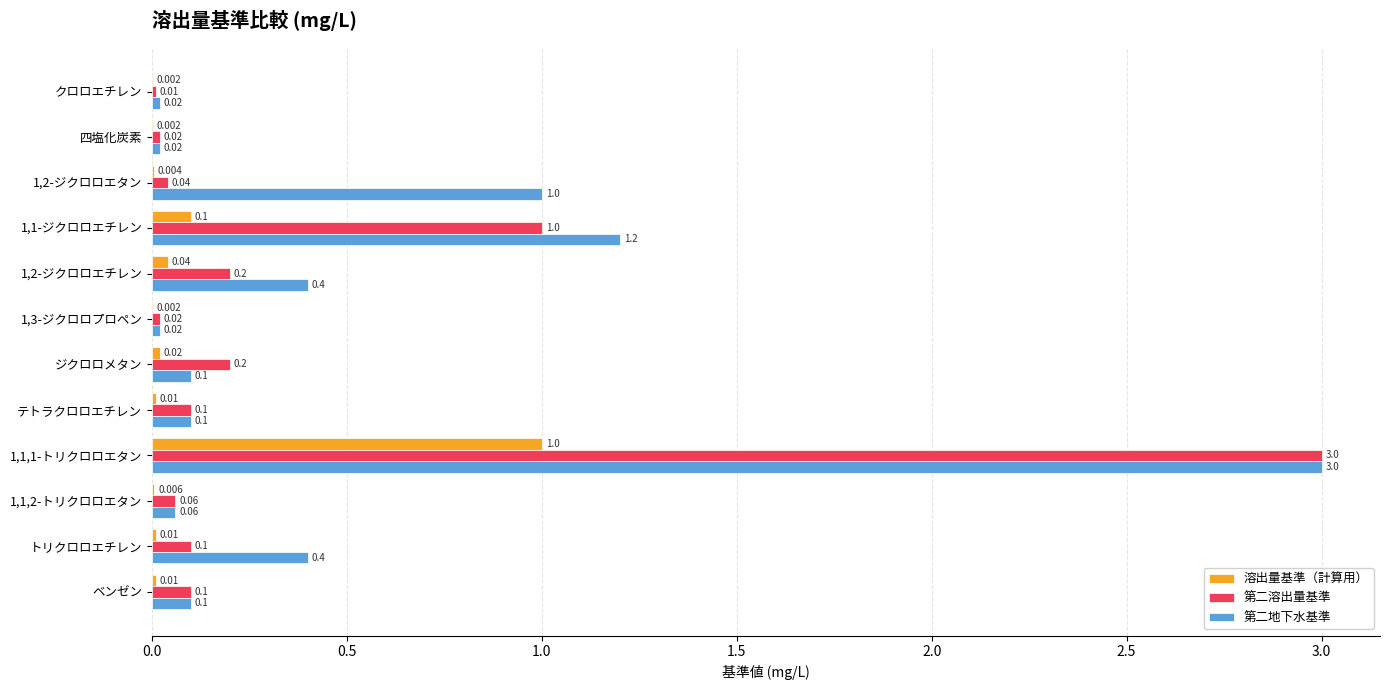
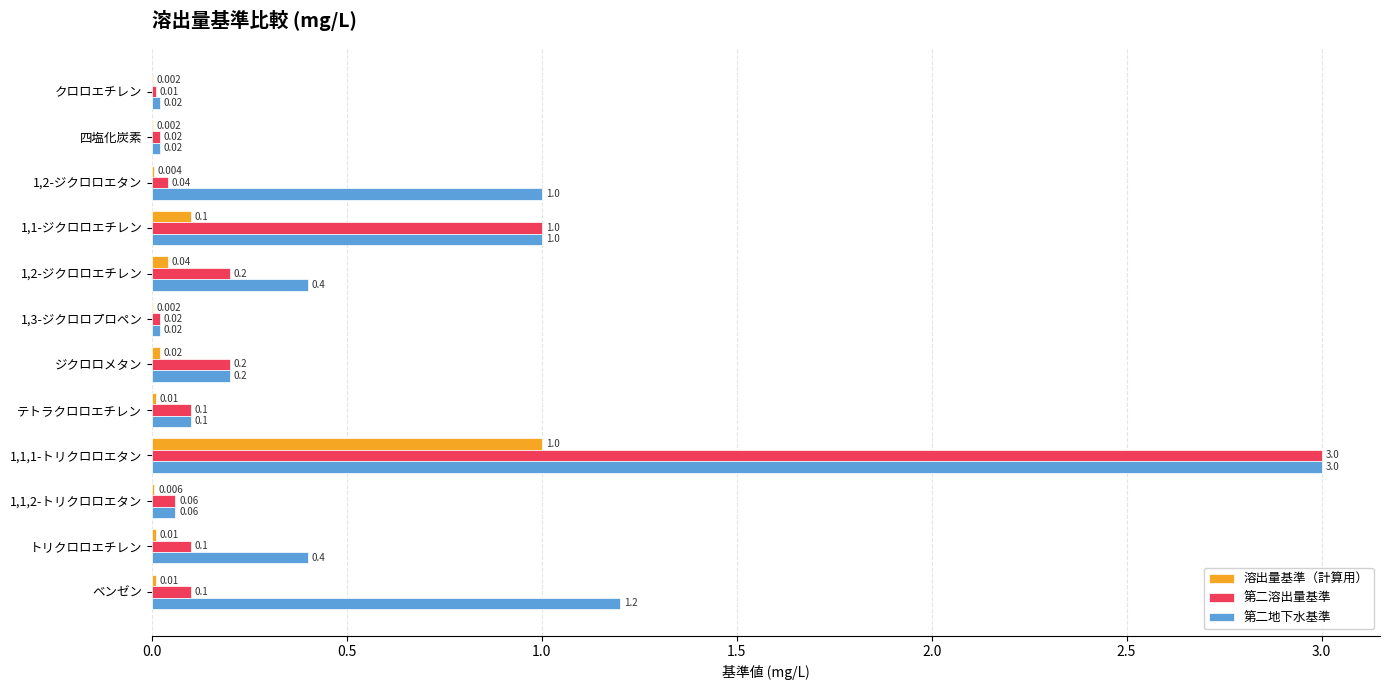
第二地下水基準, 1,1-ジクロロエチレン: 1.2 -> 1.0
第二地下水基準, ジクロロメタン: 0.1 -> 0.2
第二地下水基準, ベンゼン: 0.1 -> 1.2
